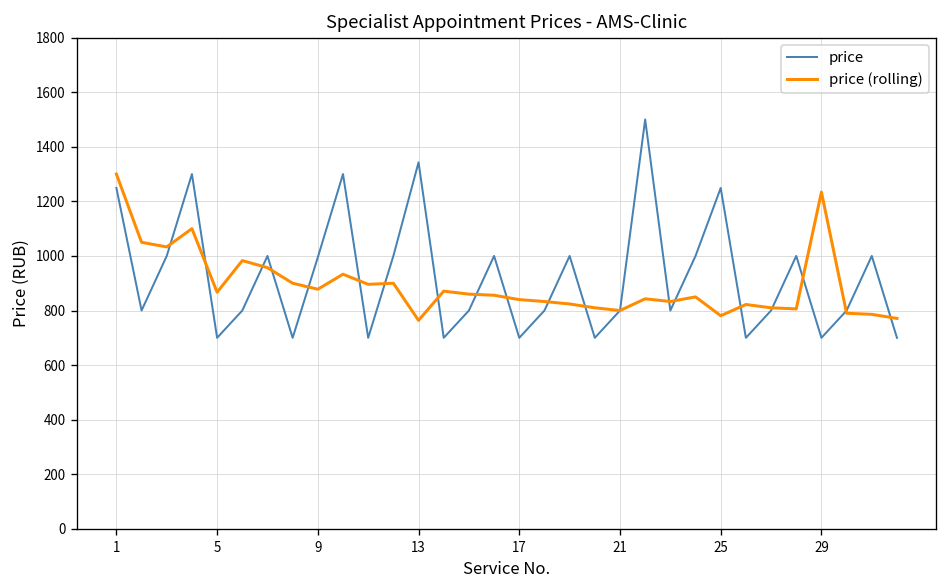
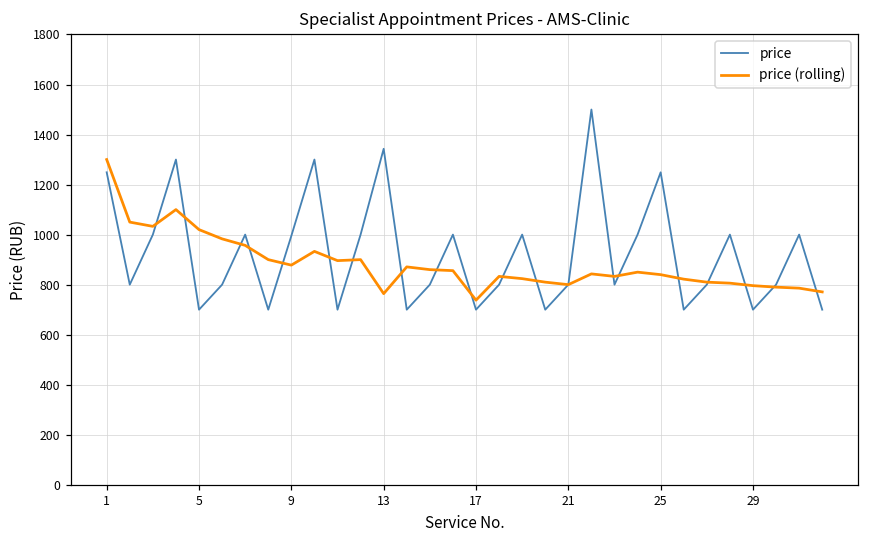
price (rolling), 5: 870 -> 1020
price (rolling), 17: 840 -> 740
price (rolling), 25: 780 -> 840
price (rolling), 29: 1230 -> 800
